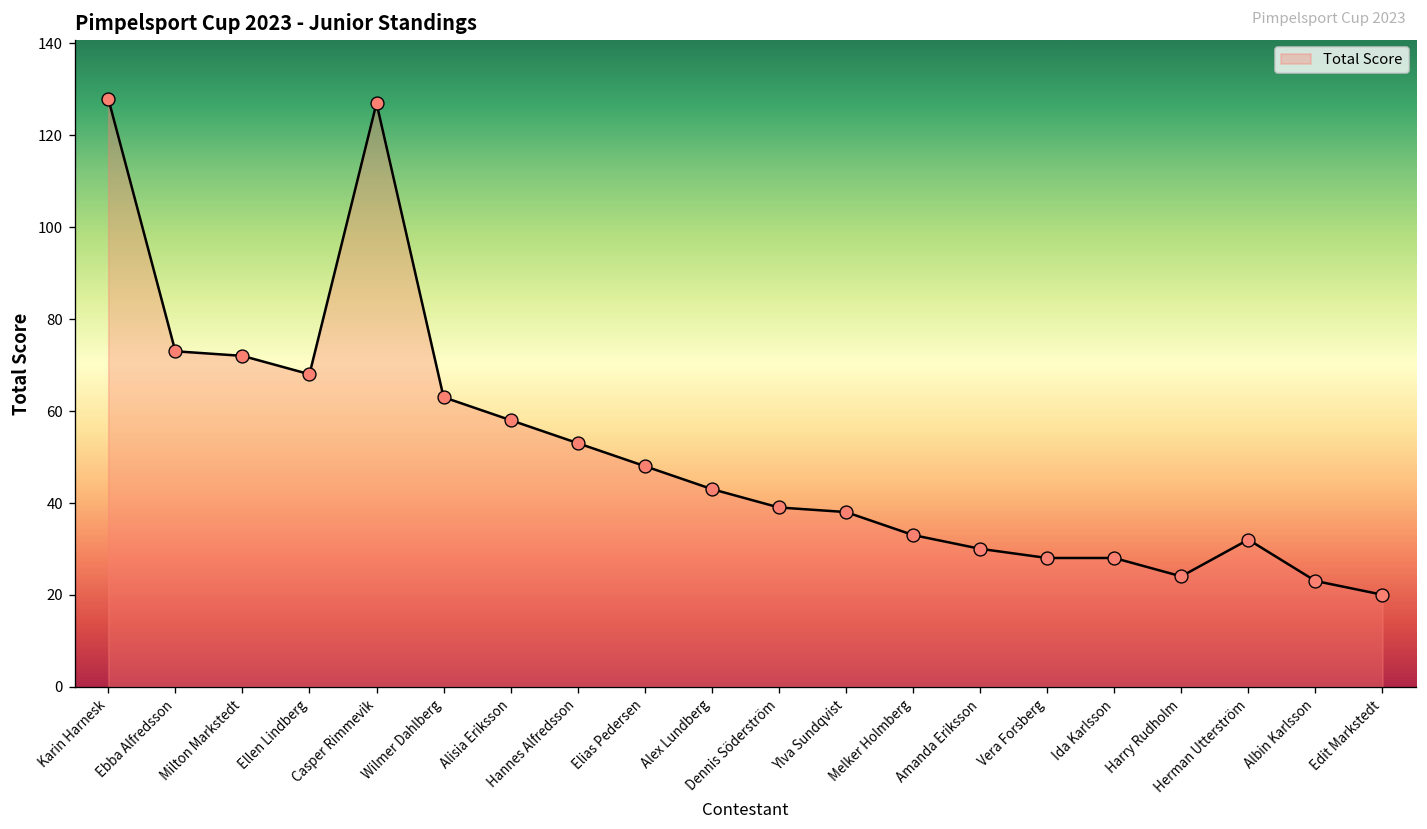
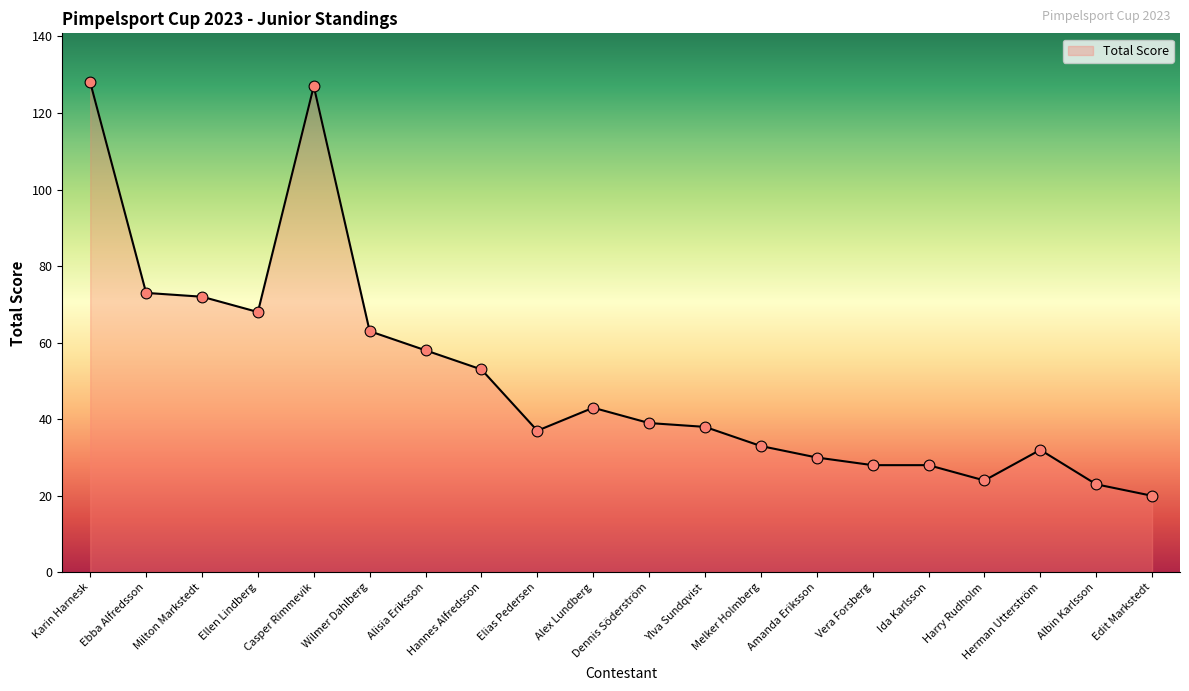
Elias Pedersen: 48 -> 37
